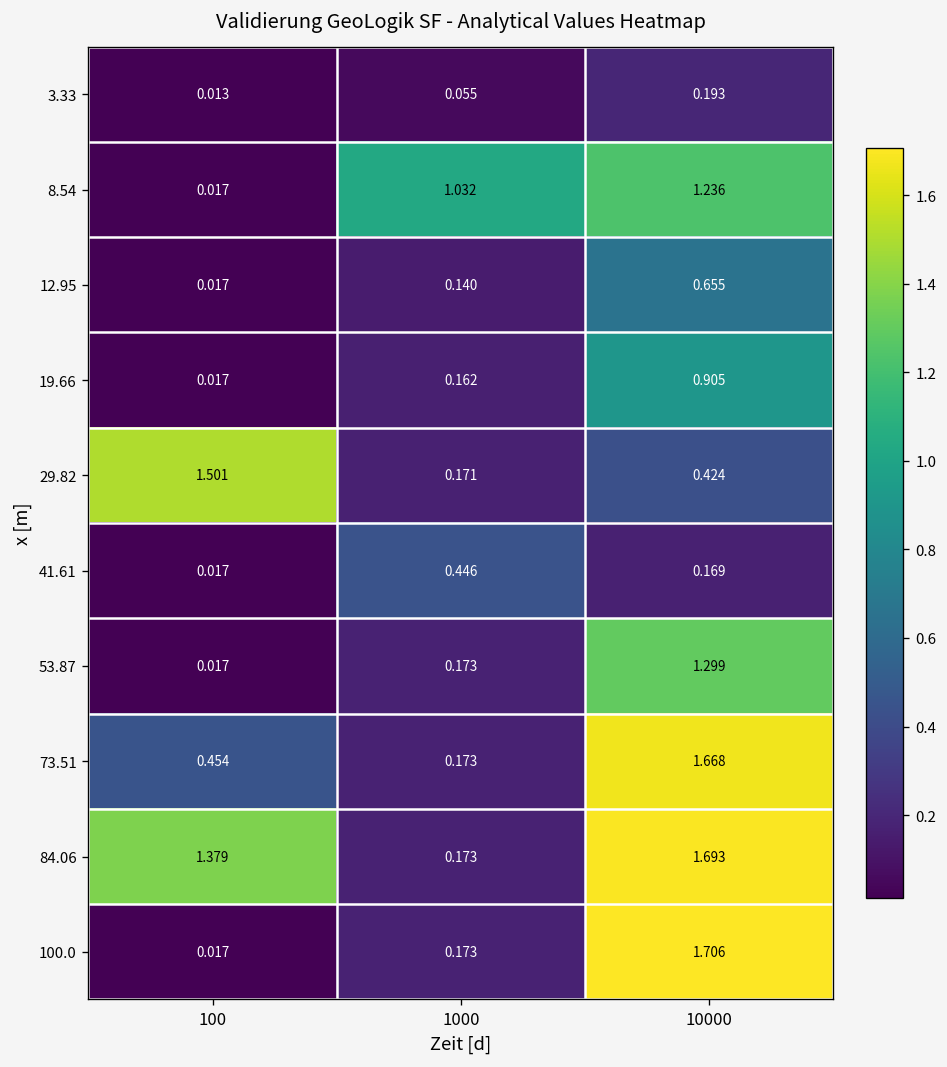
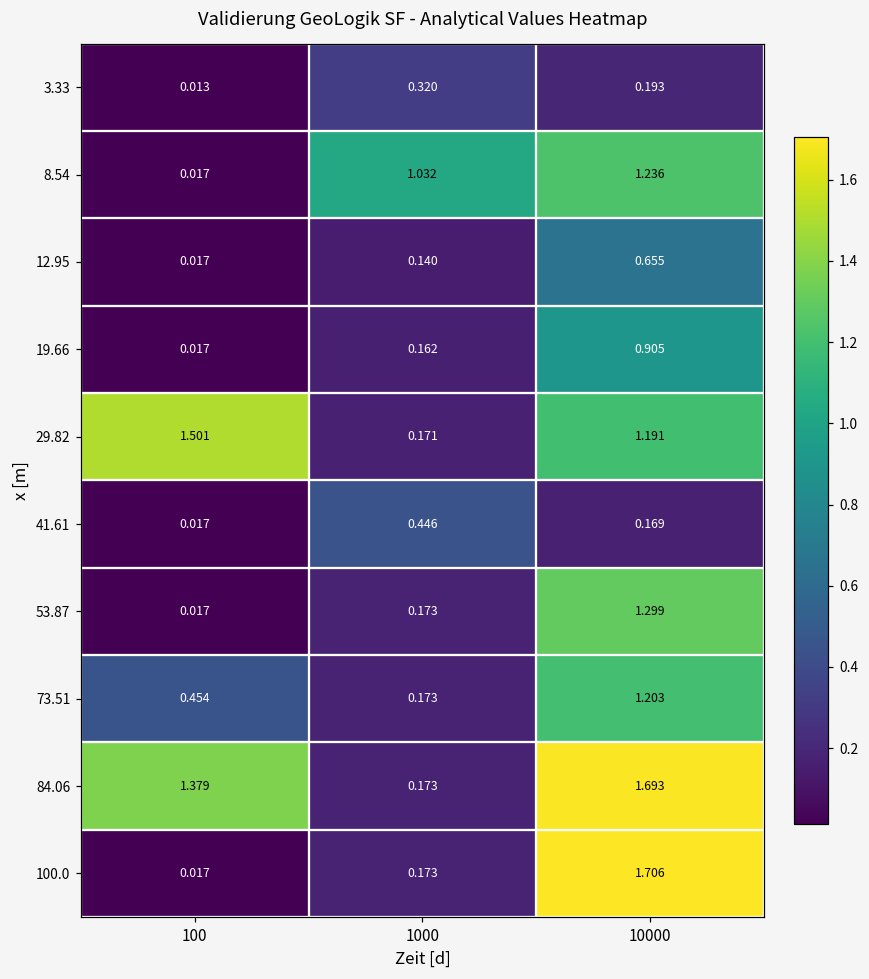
3.33, 1000: 0.055 -> 0.320
29.82, 10000: 0.424 -> 1.191
73.51, 10000: 1.668 -> 1.203
